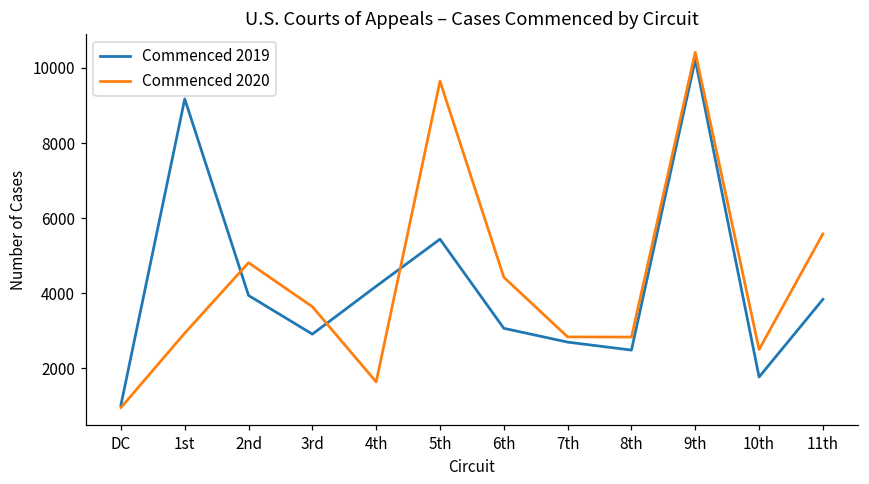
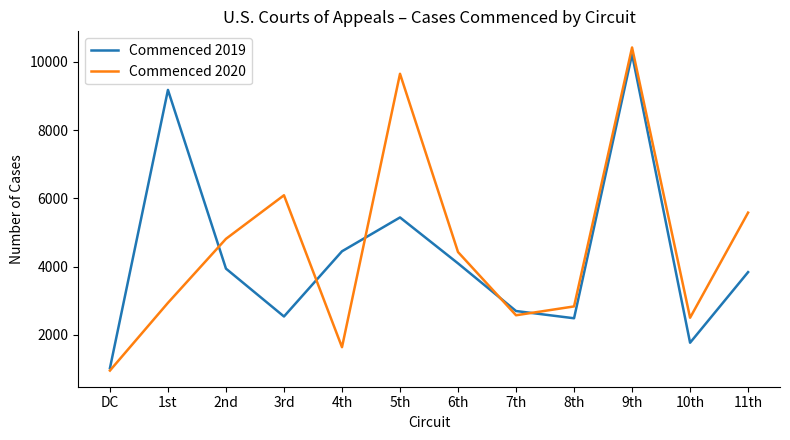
Commenced 2019, 3rd: 2900 -> 2500
Commenced 2020, 3rd: 3600 -> 6100
Commenced 2019, 4th: 4200 -> 4400
Commenced 2019, 6th: 3100 -> 4100
Commenced 2020, 7th: 2800 -> 2600
